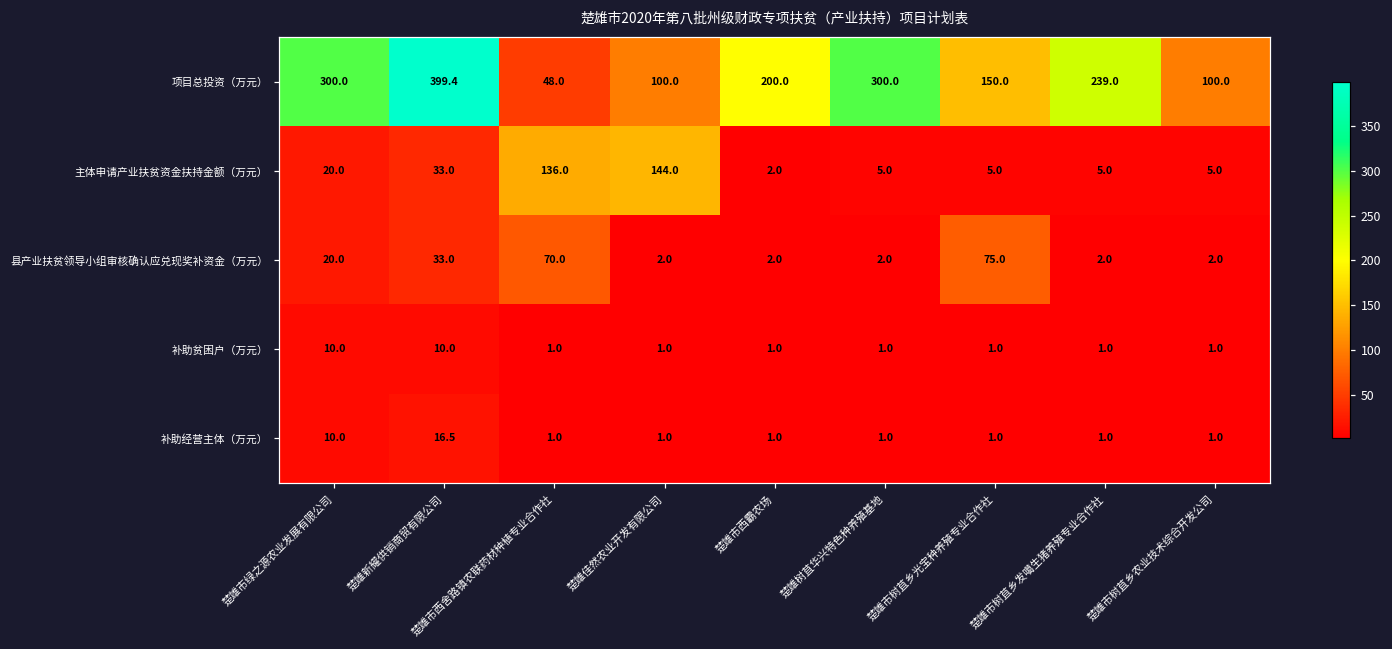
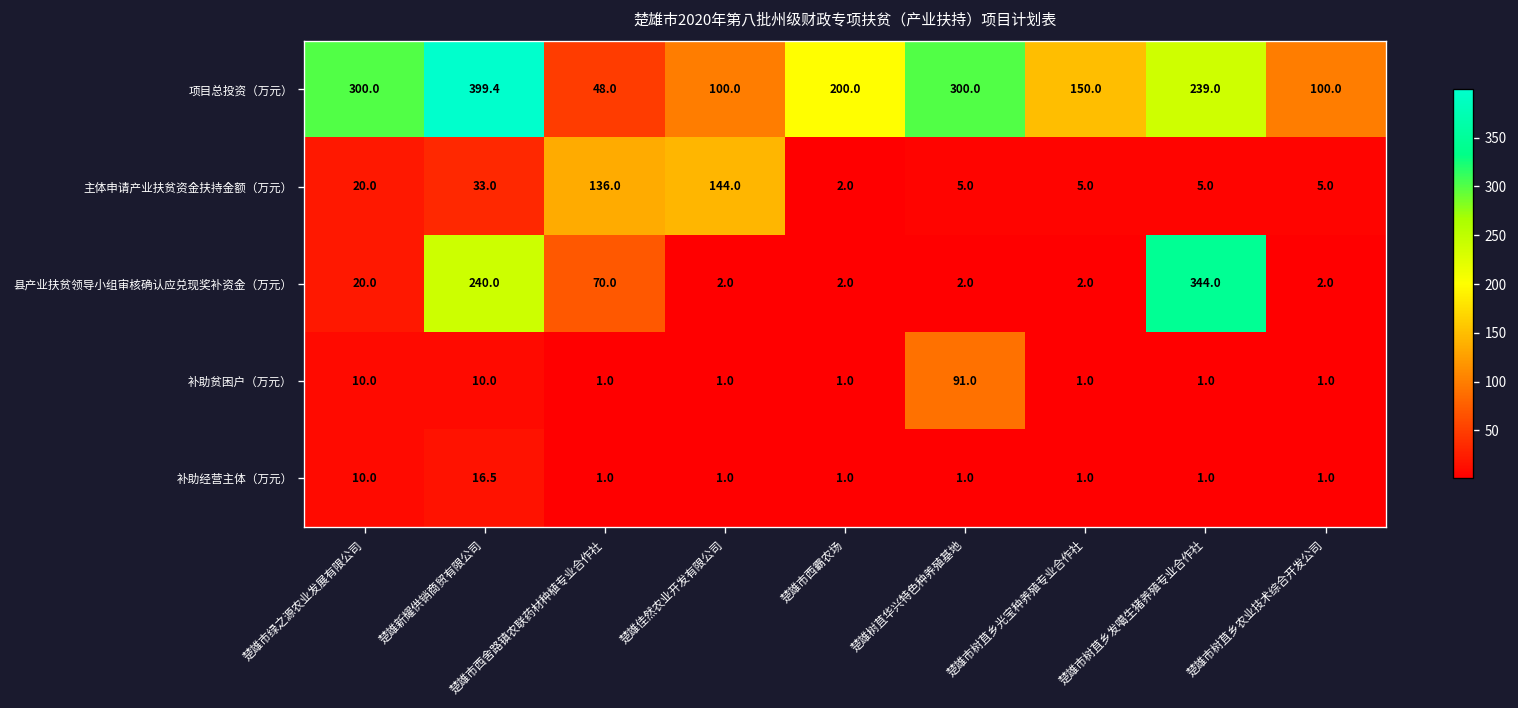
县产业扶贫领导小组审核确认应兑现奖补资金（万元）, 楚雄新耀供销商贸有限公司: 33.0 -> 240.0
县产业扶贫领导小组审核确认应兑现奖补资金（万元）, 楚雄市树苴乡光宝种养殖专业合作社: 75.0 -> 2.0
县产业扶贫领导小组审核确认应兑现奖补资金（万元）, 楚雄市树苴乡发噶生猪养殖专业合作社: 2.0 -> 344.0
补助贫困户（万元）, 楚雄树苴华兴特色种养殖基地: 1.0 -> 91.0
